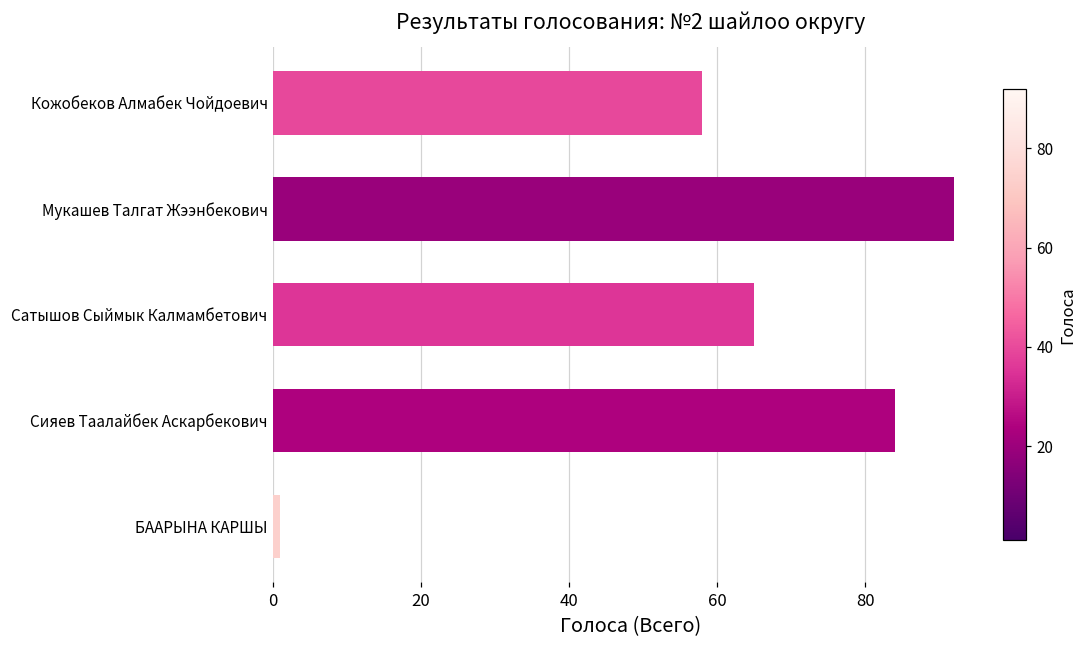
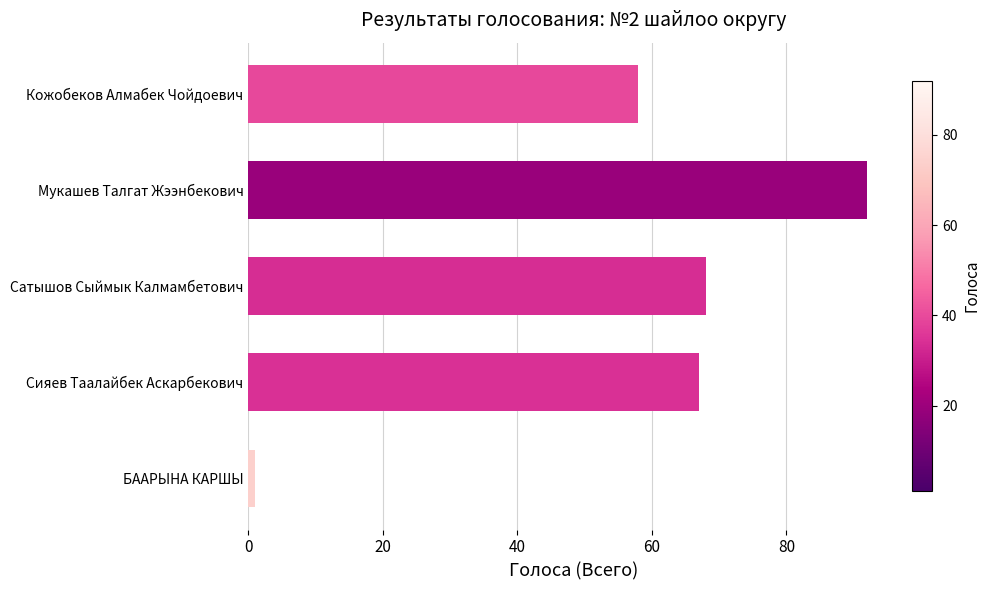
Сатышов Сыймык Калмамбетович: 65 -> 68
Сияев Таалайбек Аскарбекович: 84 -> 67
